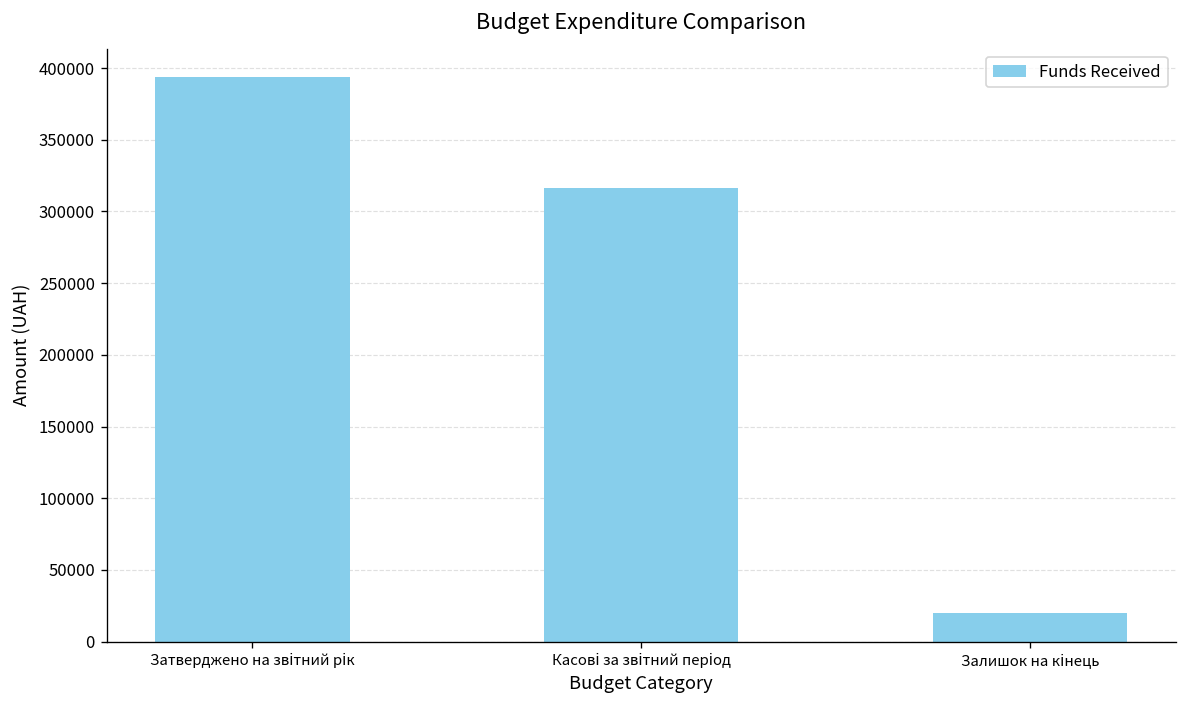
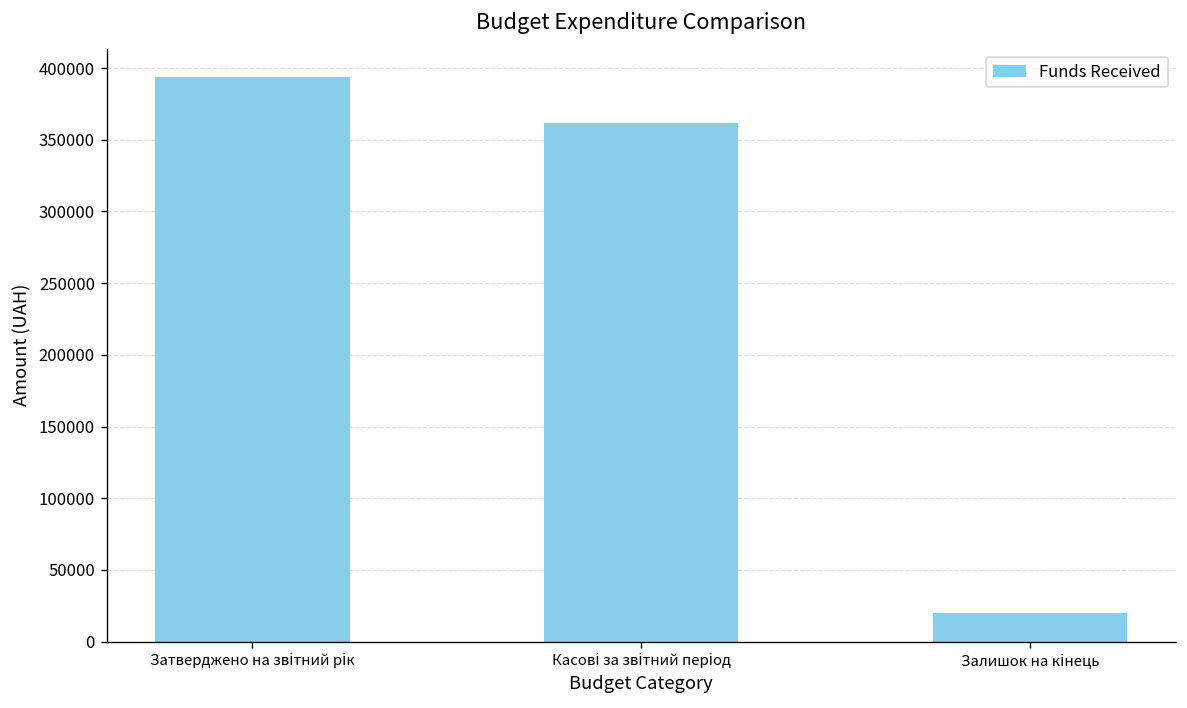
Касові за звітний період: 317000 -> 362000
